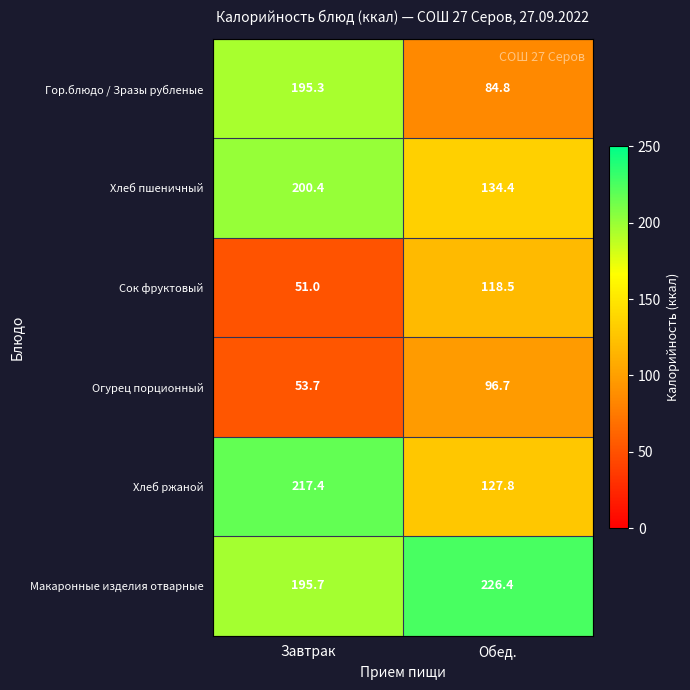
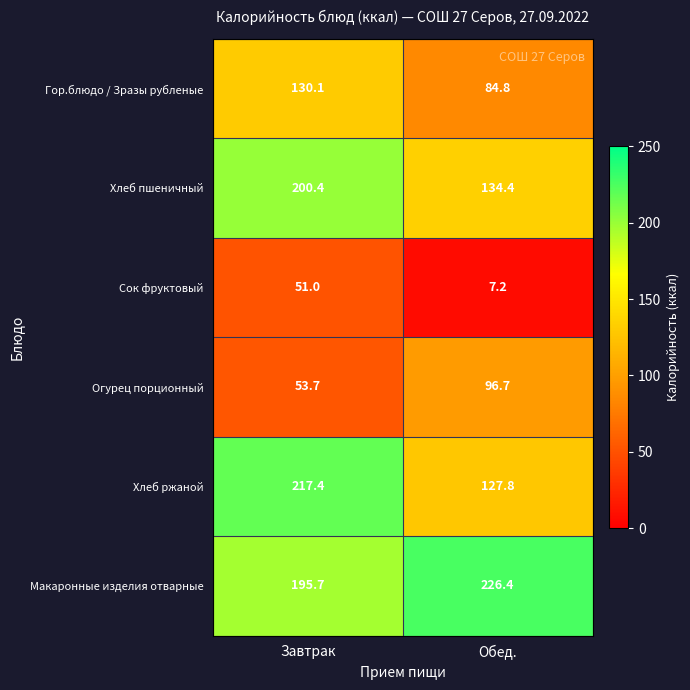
Гор.блюдо / Зразы рубленые, Завтрак: 195.3 -> 130.1
Сок фруктовый, Обед.: 118.5 -> 7.2
